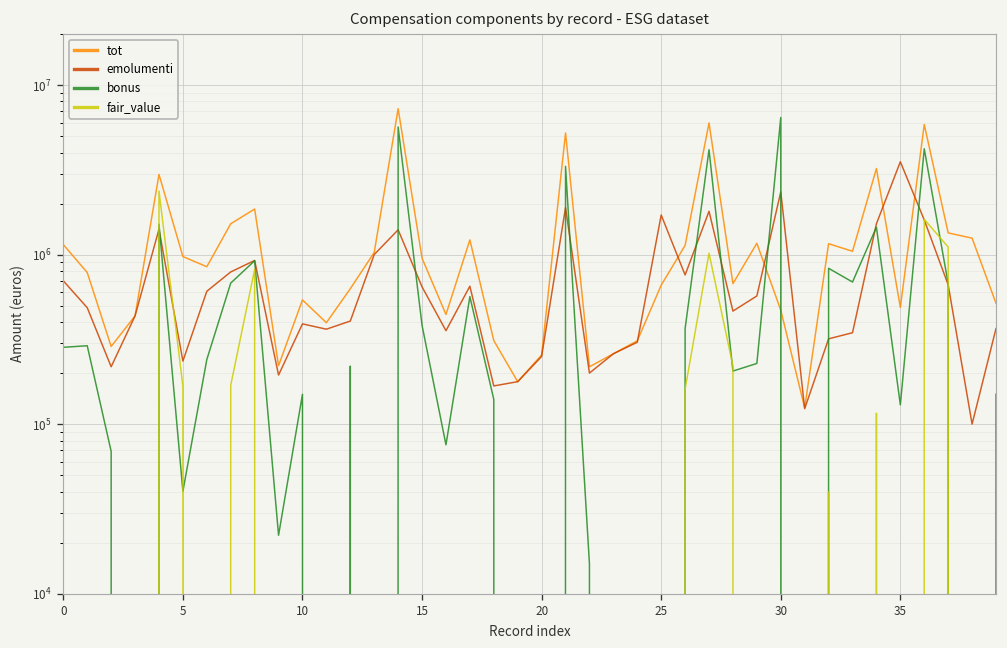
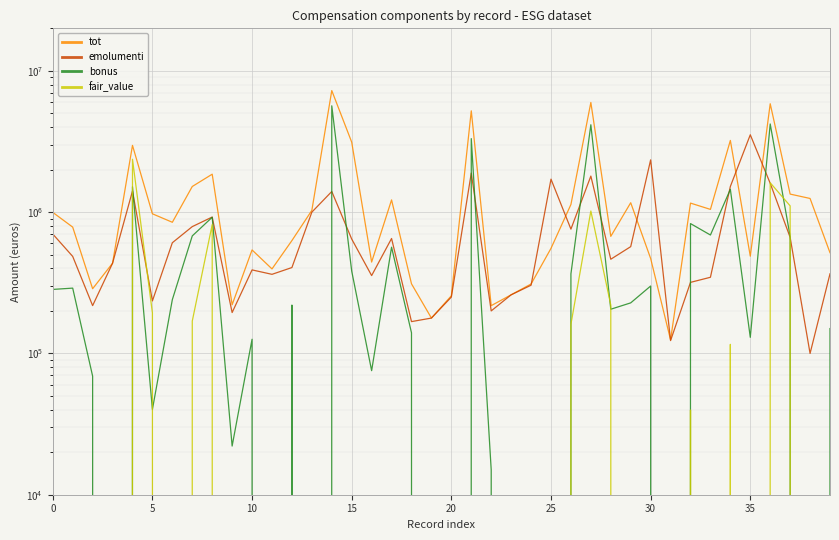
tot, 0: 1100000 -> 1000000
fair_value, 5: 170000 -> 190000
bonus, 10: 150000 -> 130000
tot, 15: 1000000 -> 3100000
tot, 25: 700000 -> 550000
bonus, 30: 6000000 -> 300000
